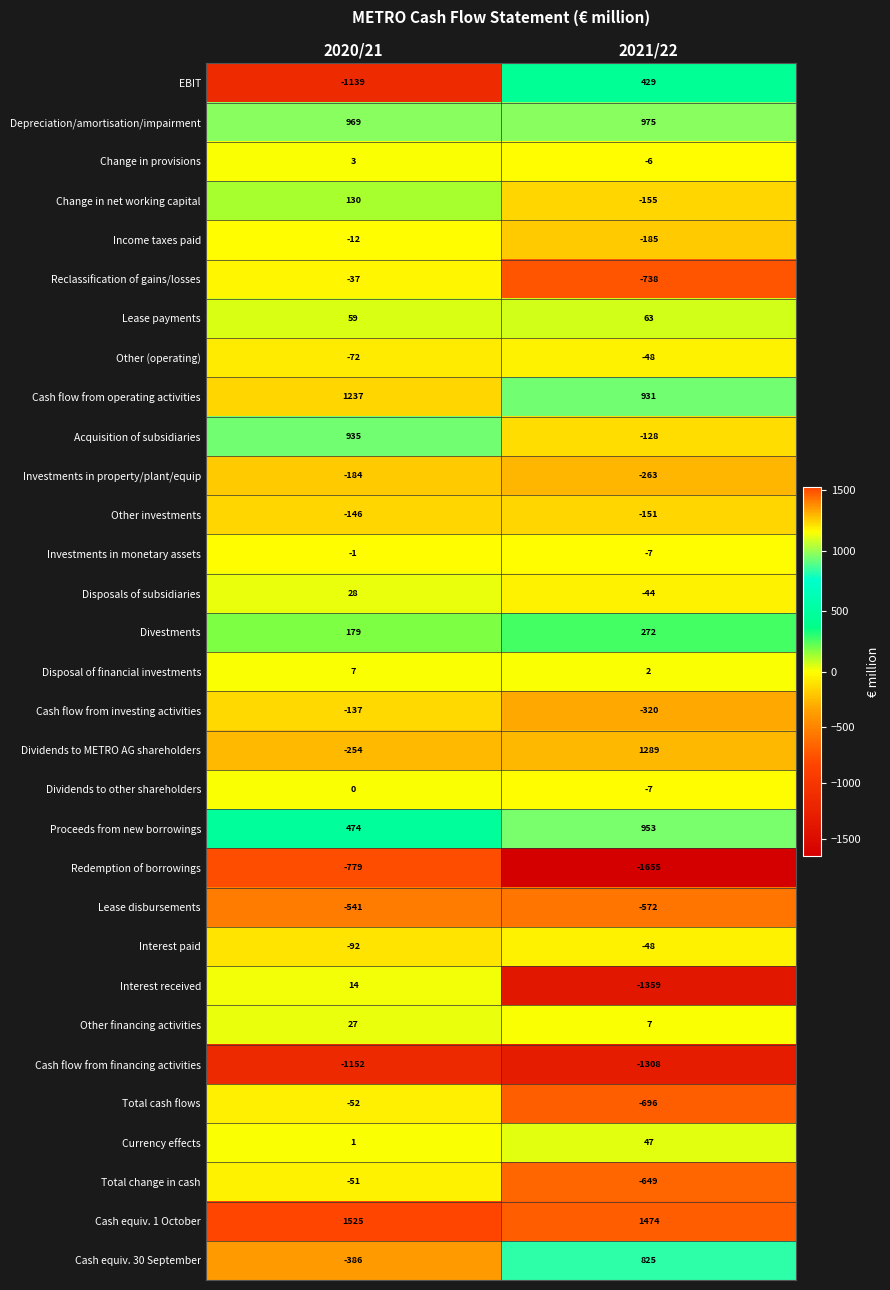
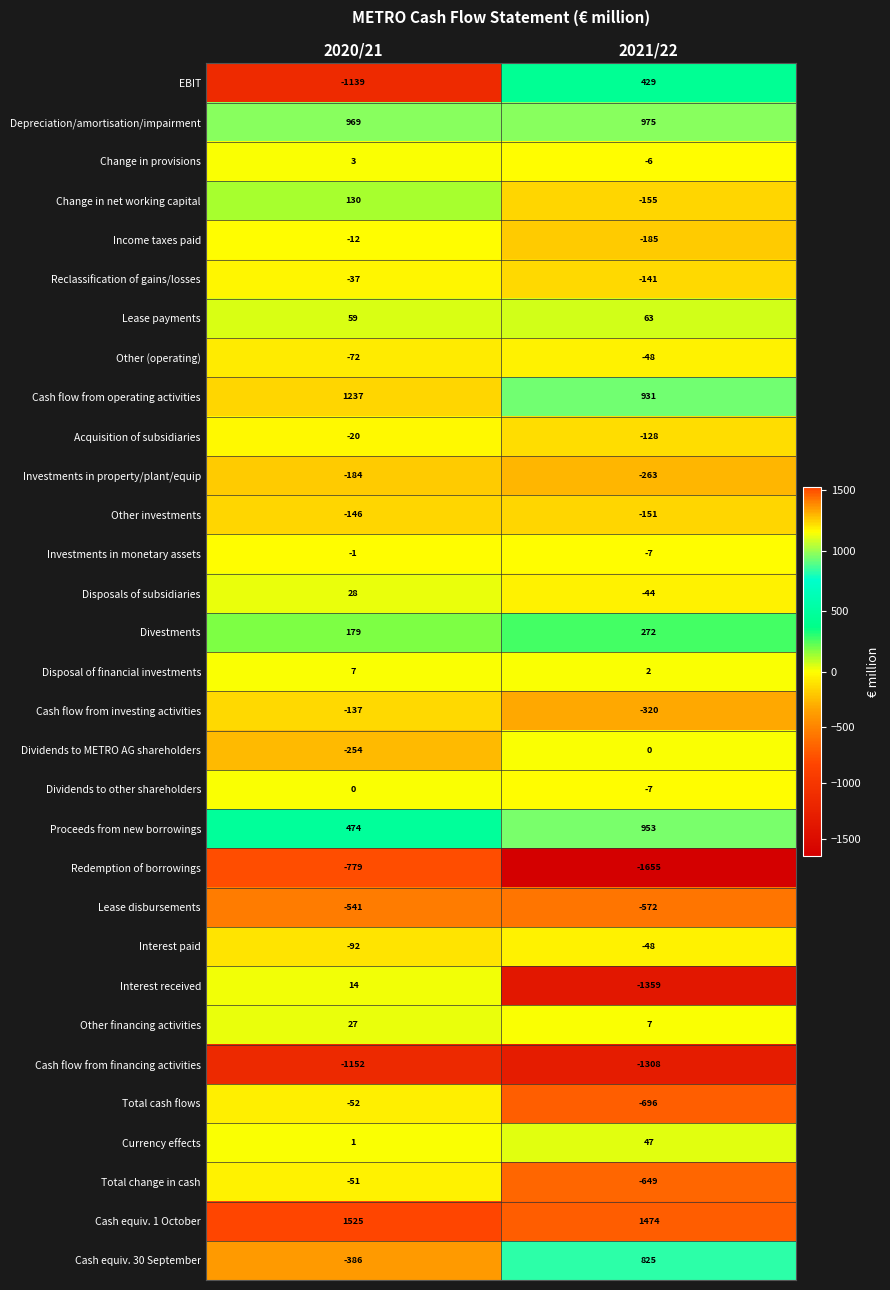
Reclassification of gains/losses, 2021/22: -738 -> -141
Acquisition of subsidiaries, 2020/21: 935 -> -20
Dividends to METRO AG shareholders, 2021/22: 1289 -> 0
